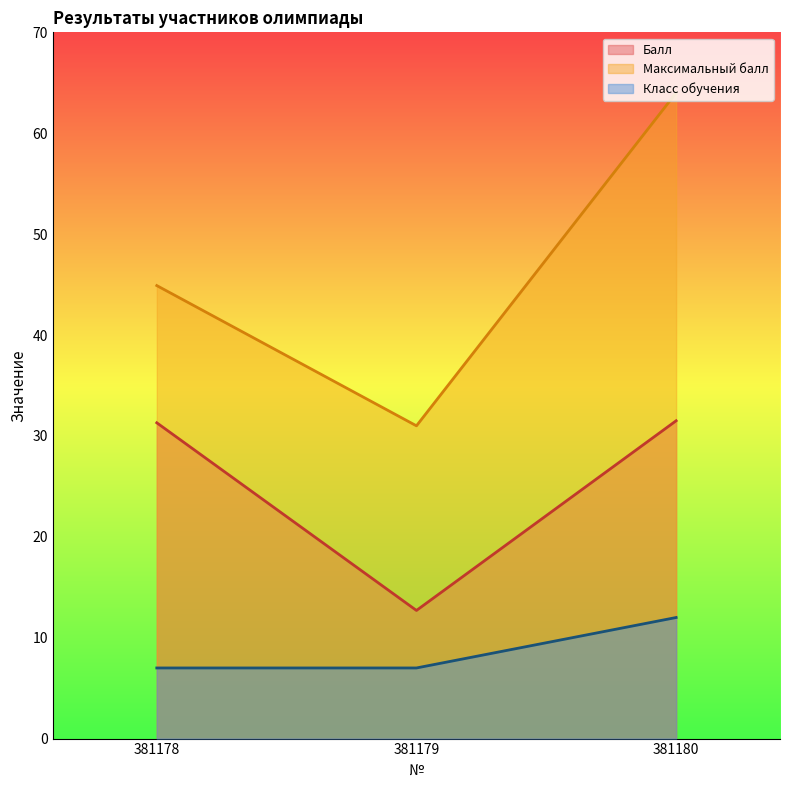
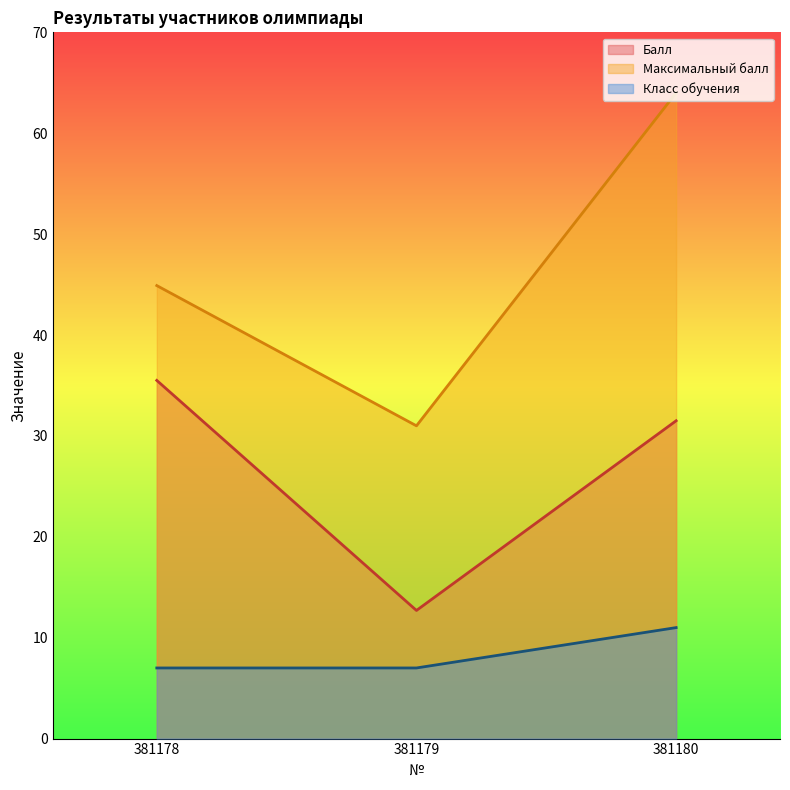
Балл, 381178: 31.3 -> 35.5
Класс обучения, 381180: 12 -> 11
